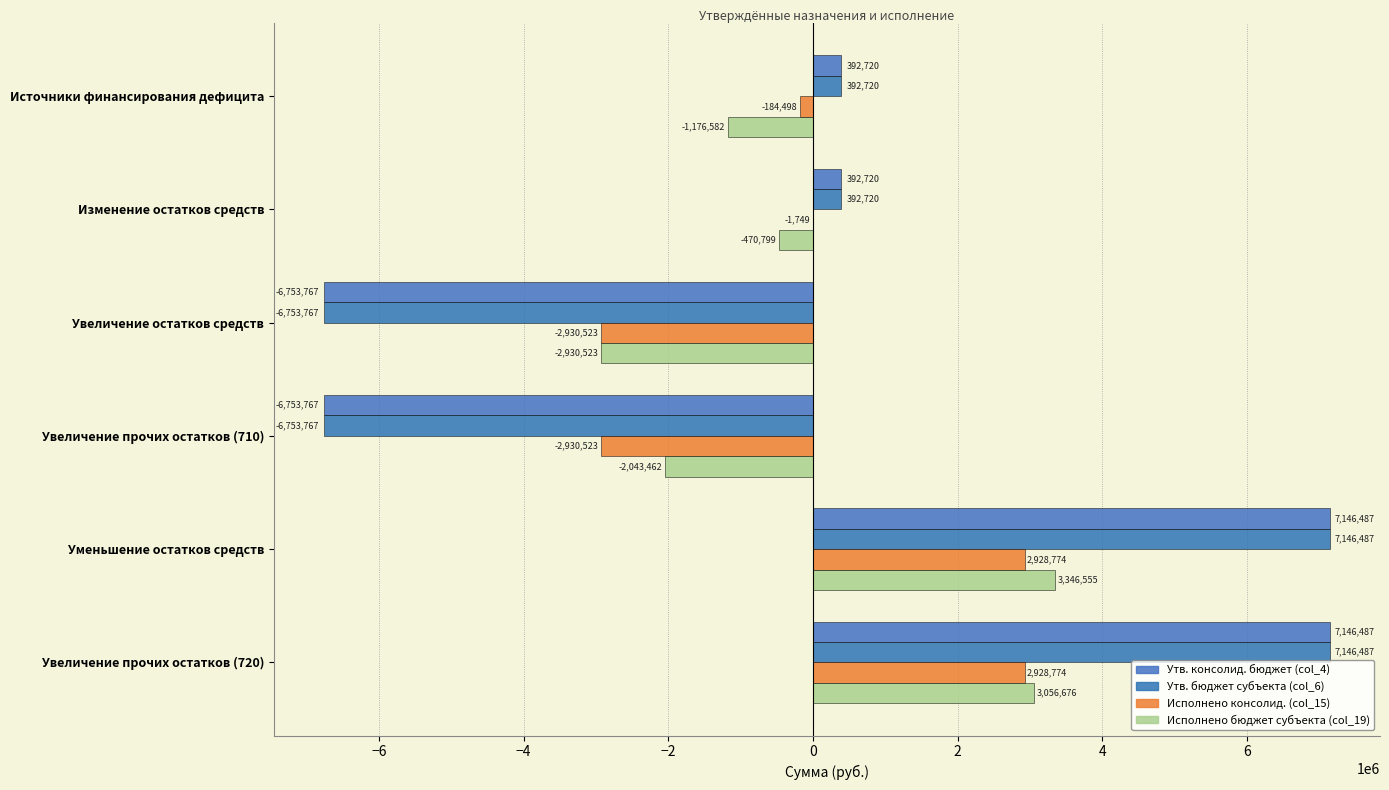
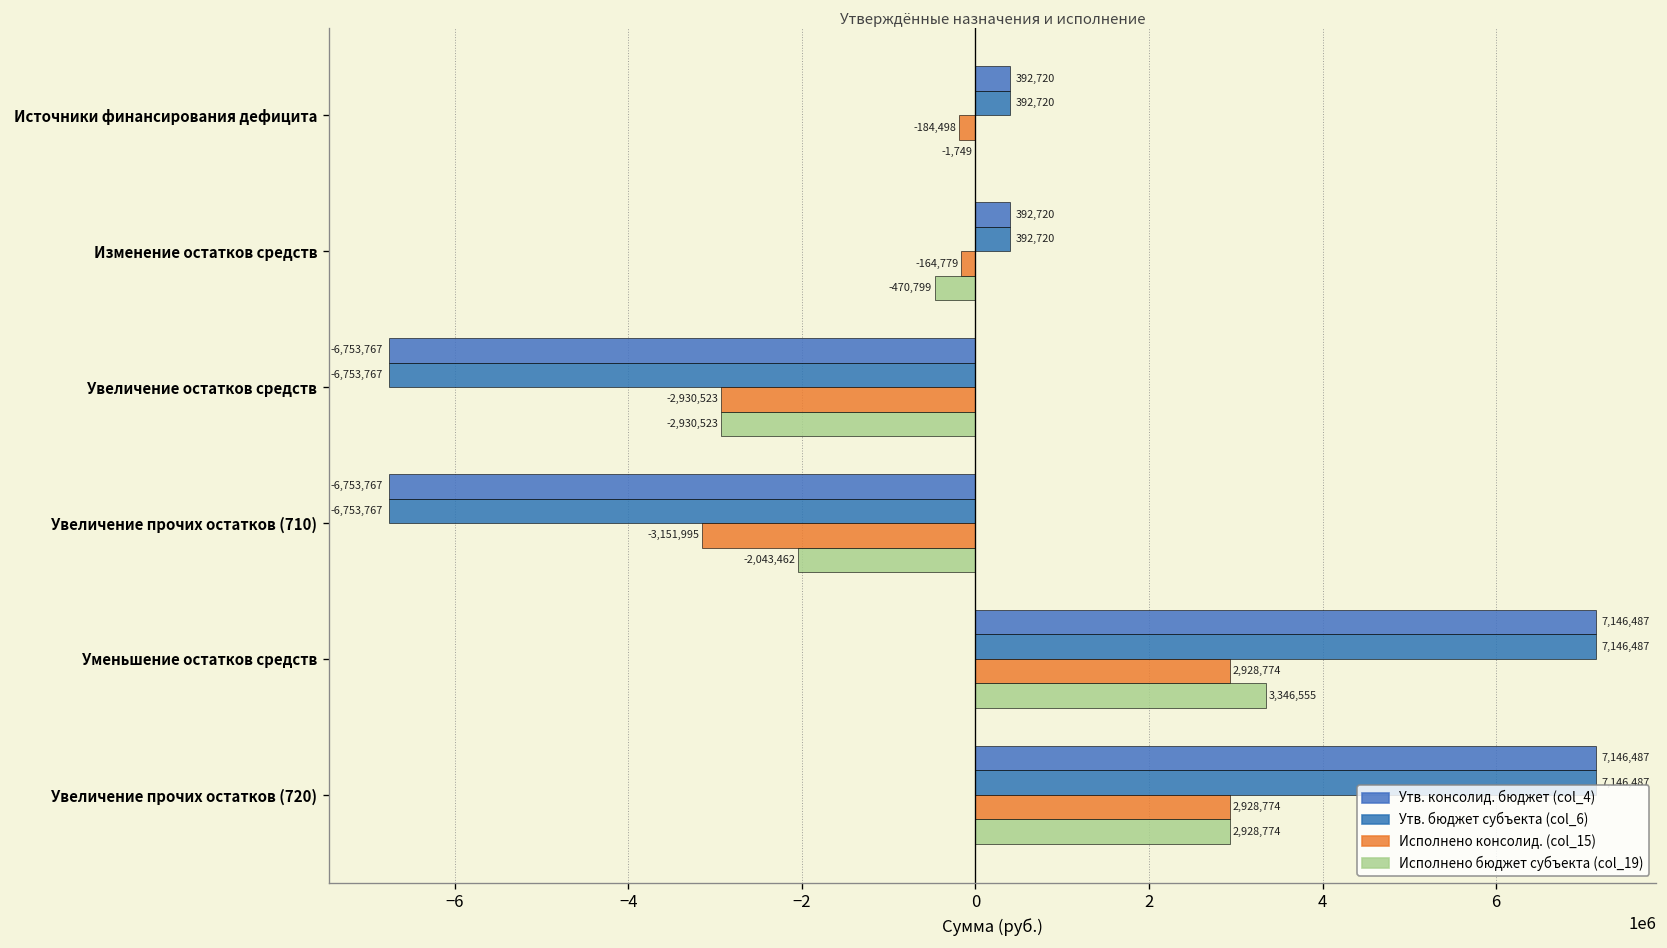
Исполнено бюджет субъекта (col_19), Источники финансирования дефицита: -1,176,582 -> -1,749
Исполнено консолид. (col_15), Изменение остатков средств: -1,749 -> -164,779
Исполнено консолид. (col_15), Увеличение прочих остатков (710): -2,930,523 -> -3,151,995
Исполнено бюджет субъекта (col_19), Увеличение прочих остатков (720): 3,056,676 -> 2,928,774
